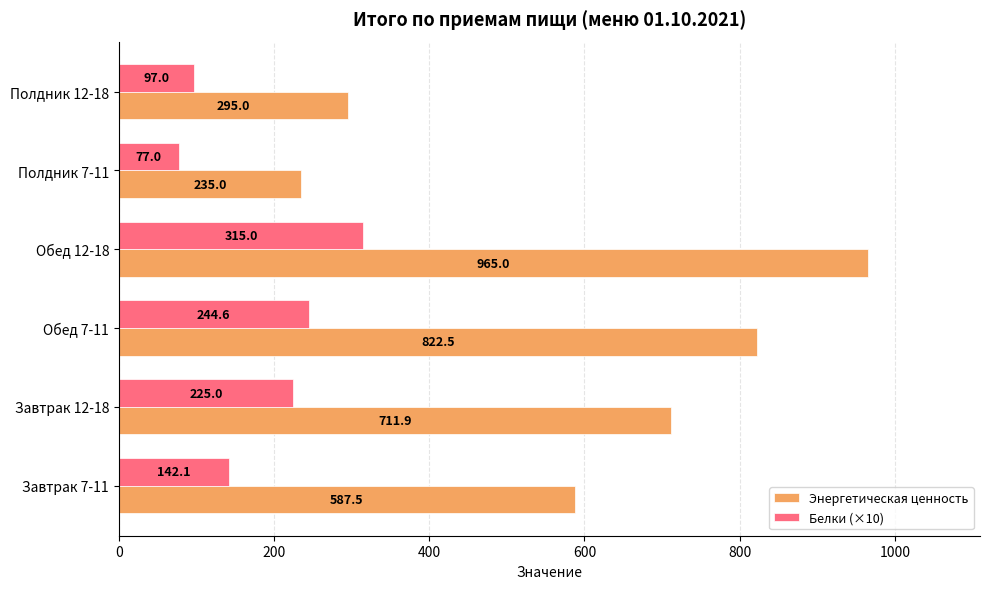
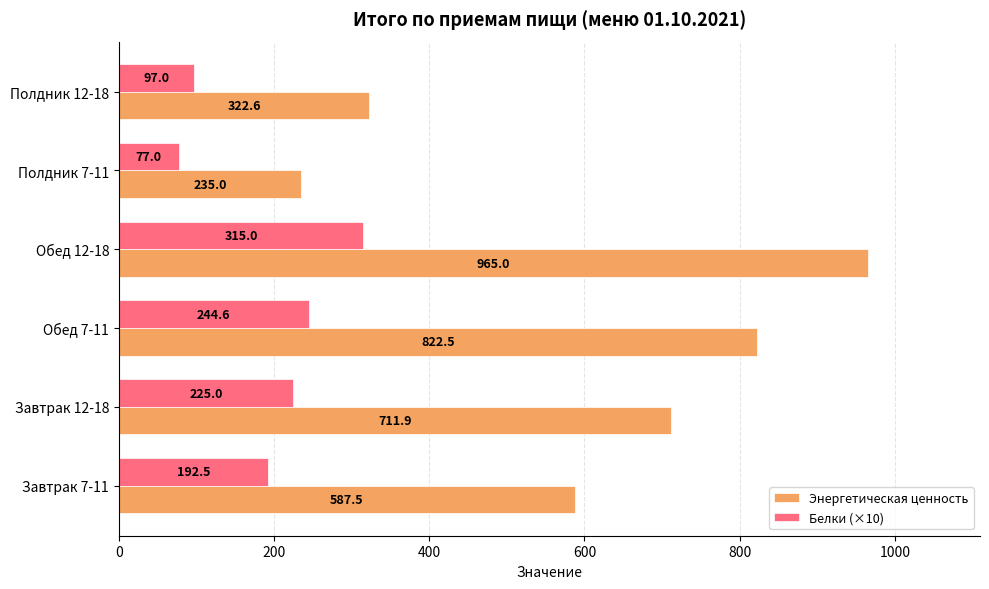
Энергетическая ценность, Полдник 12-18: 295.0 -> 322.6
Белки (×10), Завтрак 7-11: 142.1 -> 192.5
